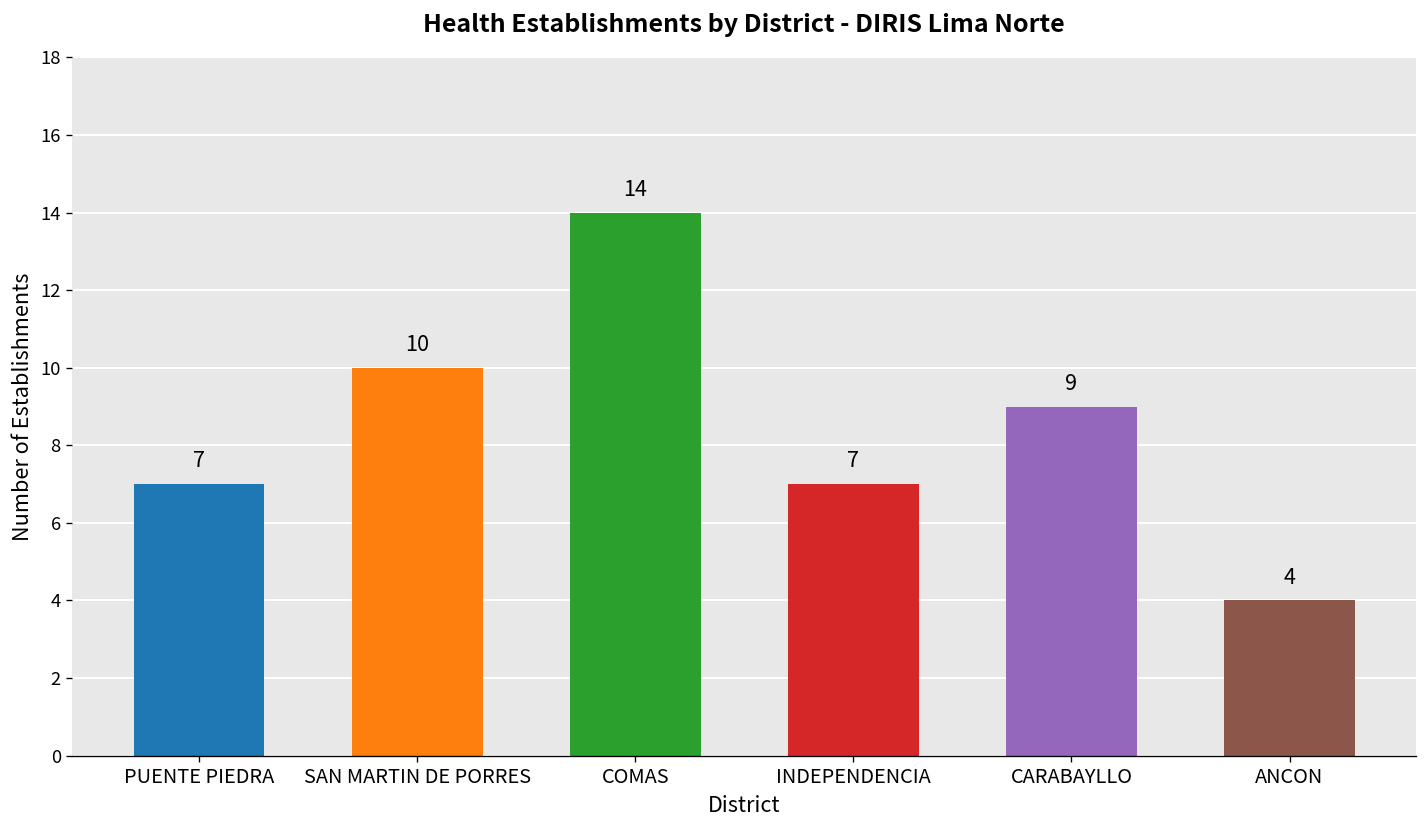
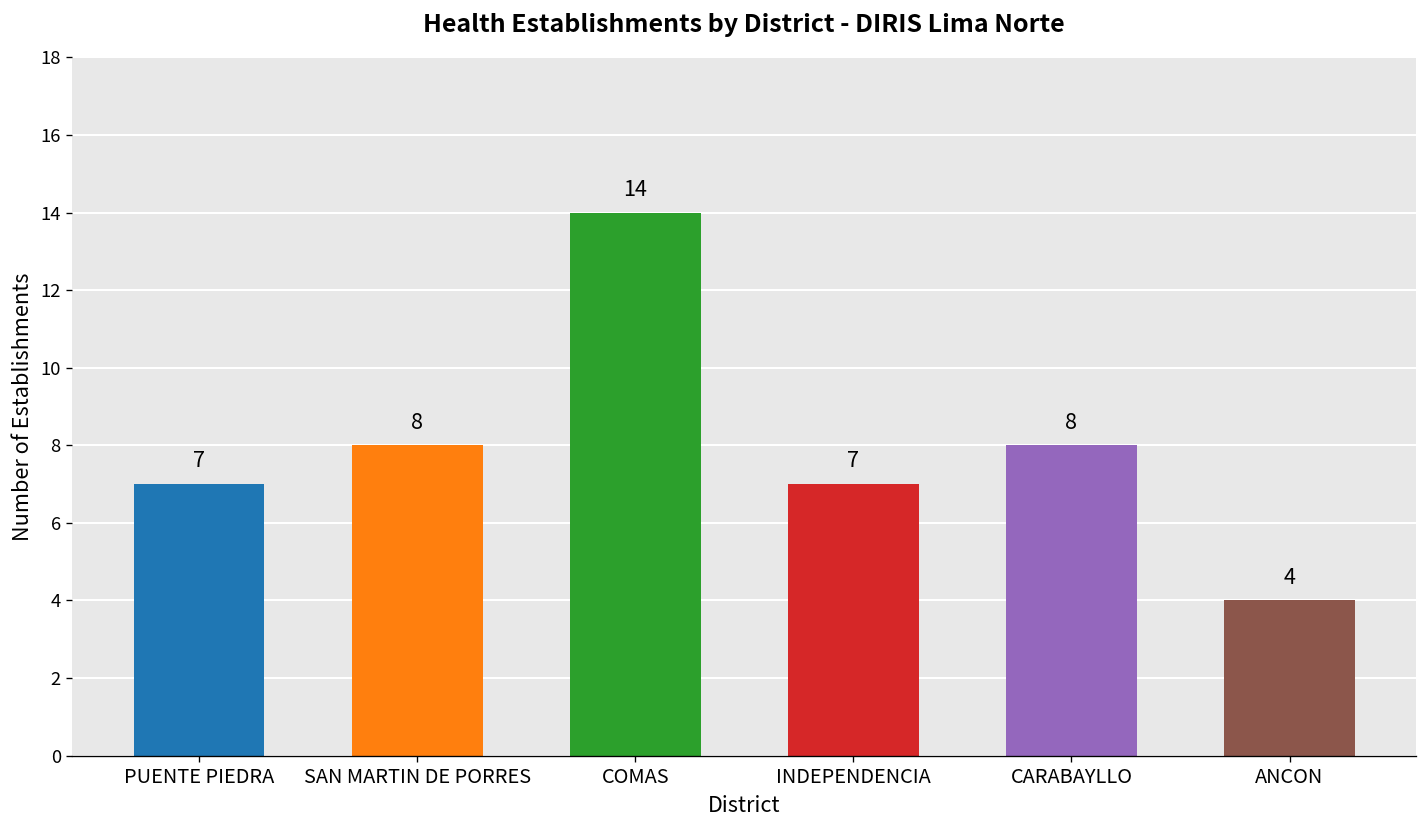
SAN MARTIN DE PORRES: 10 -> 8
CARABAYLLO: 9 -> 8
